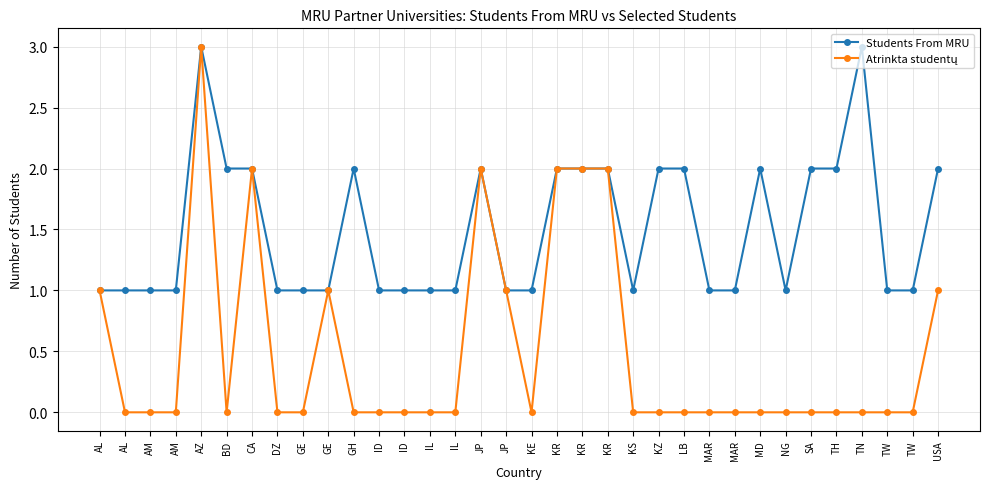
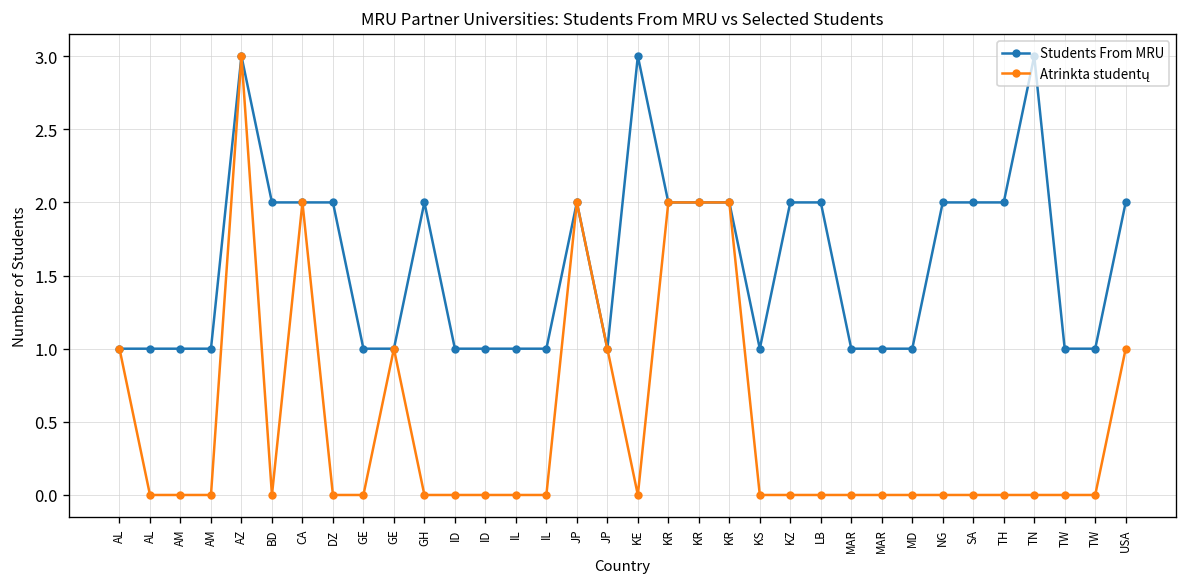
Students From MRU, DZ: 1 -> 2
Students From MRU, KE: 1 -> 3
Students From MRU, MD: 2 -> 1
Students From MRU, NG: 1 -> 2
